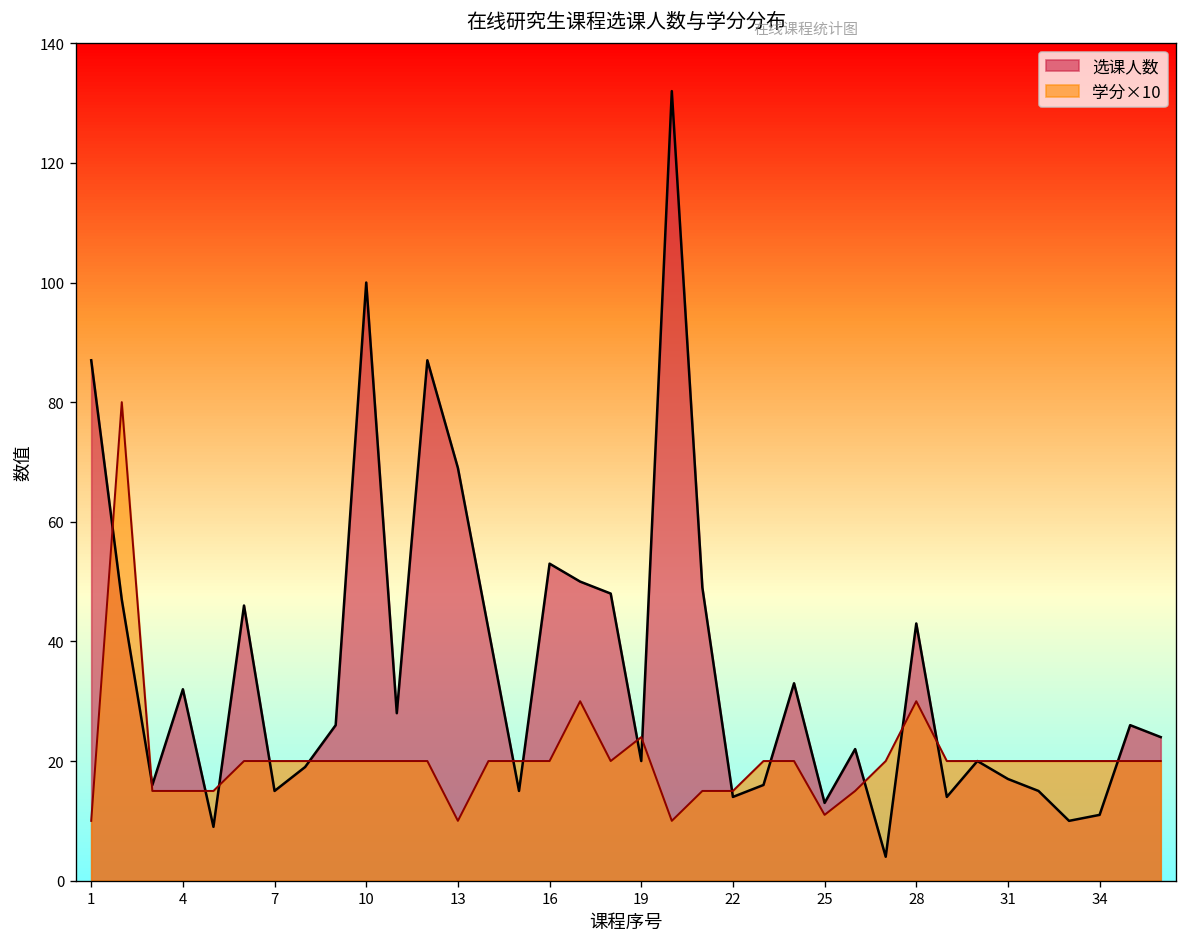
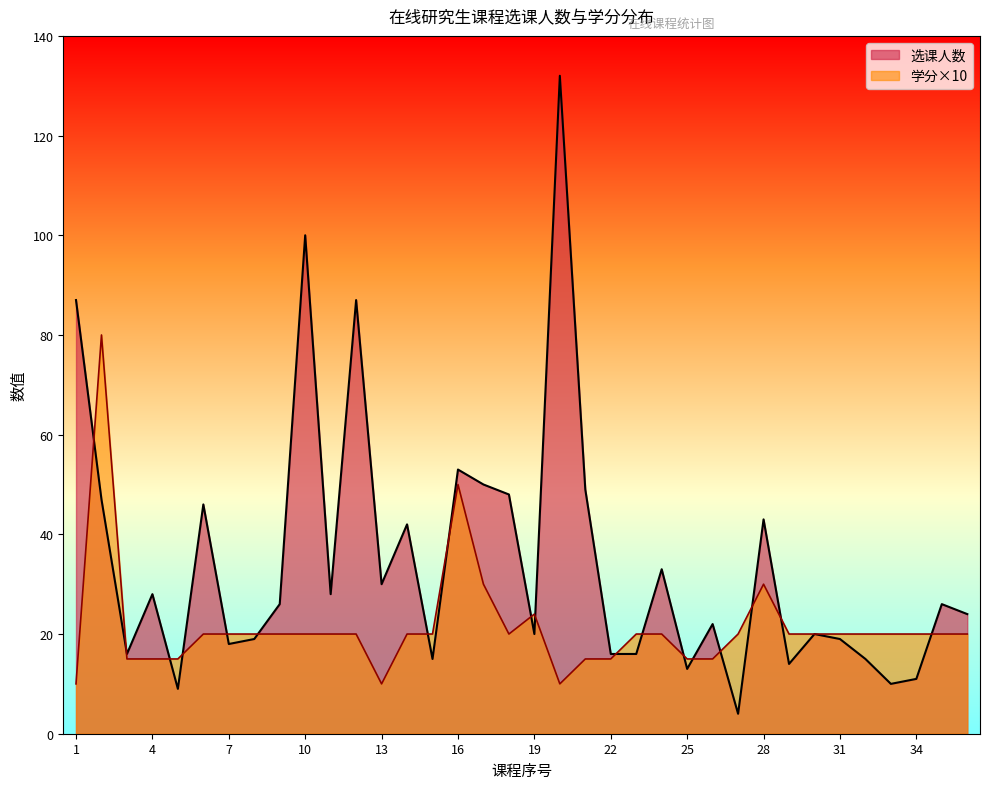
选课人数, 4: 32 -> 28
选课人数, 7: 15 -> 18
选课人数, 13: 69 -> 30
学分×10, 16: 20 -> 50
选课人数, 22: 14 -> 16
学分×10, 25: 11 -> 15
选课人数, 31: 17 -> 19
